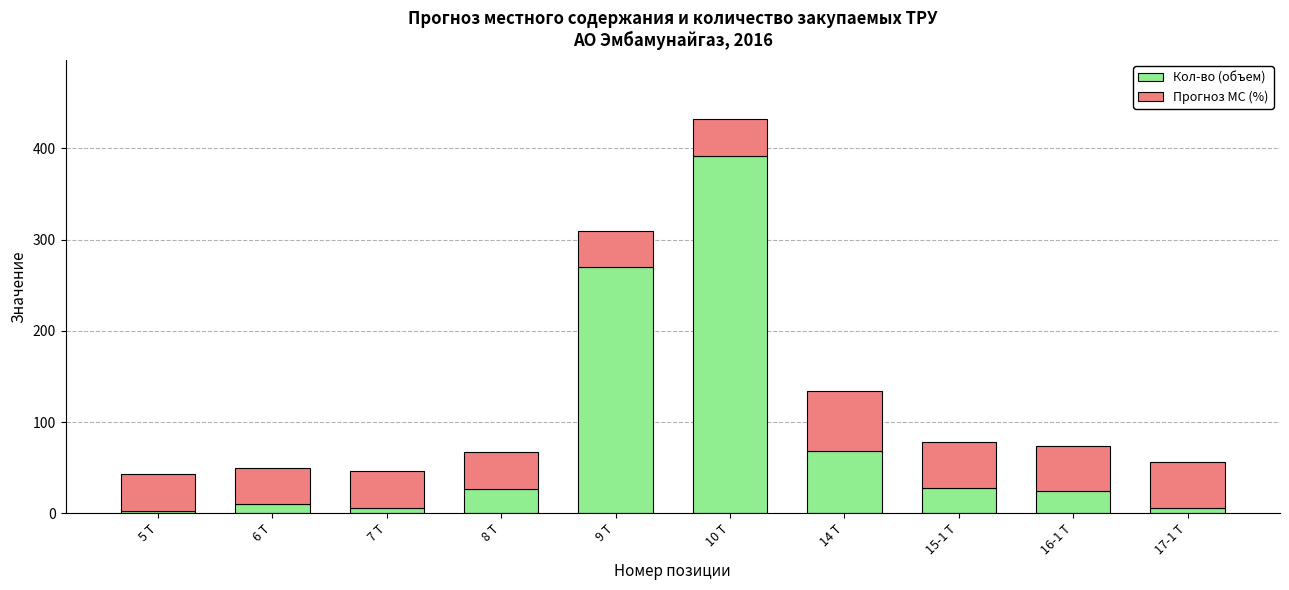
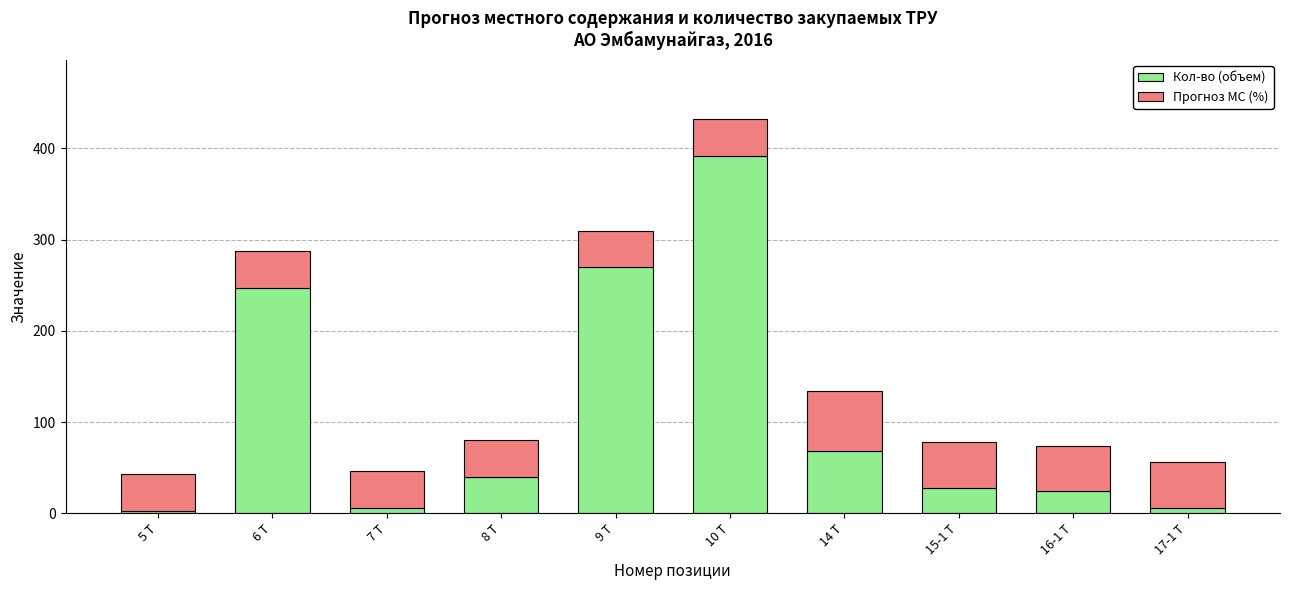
Кол-во (объем), 6 Т: 10 -> 250
Кол-во (объем), 8 Т: 30 -> 40
